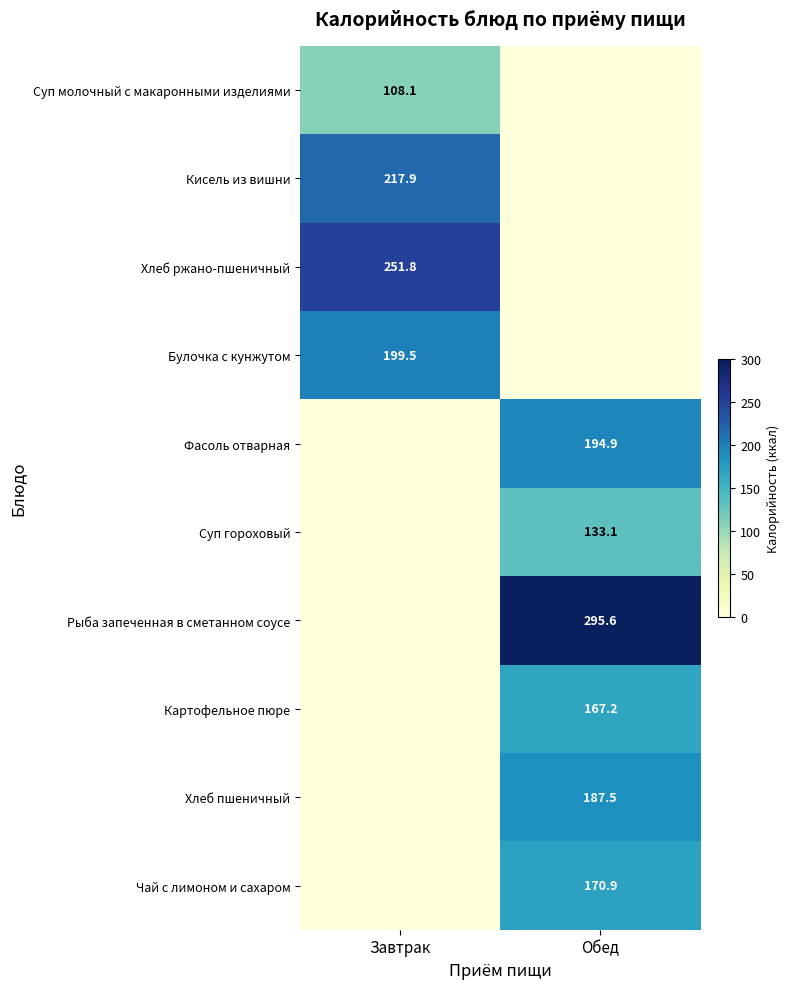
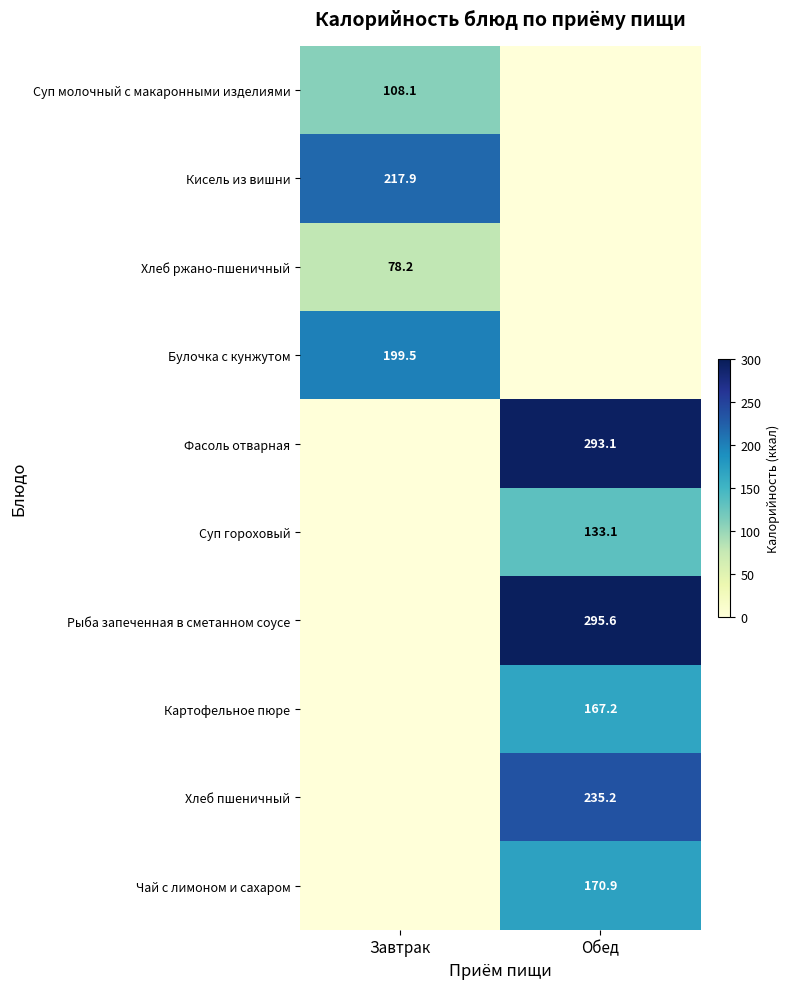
Хлеб ржано-пшеничный, Завтрак: 251.8 -> 78.2
Фасоль отварная, Обед: 194.9 -> 293.1
Хлеб пшеничный, Обед: 187.5 -> 235.2
